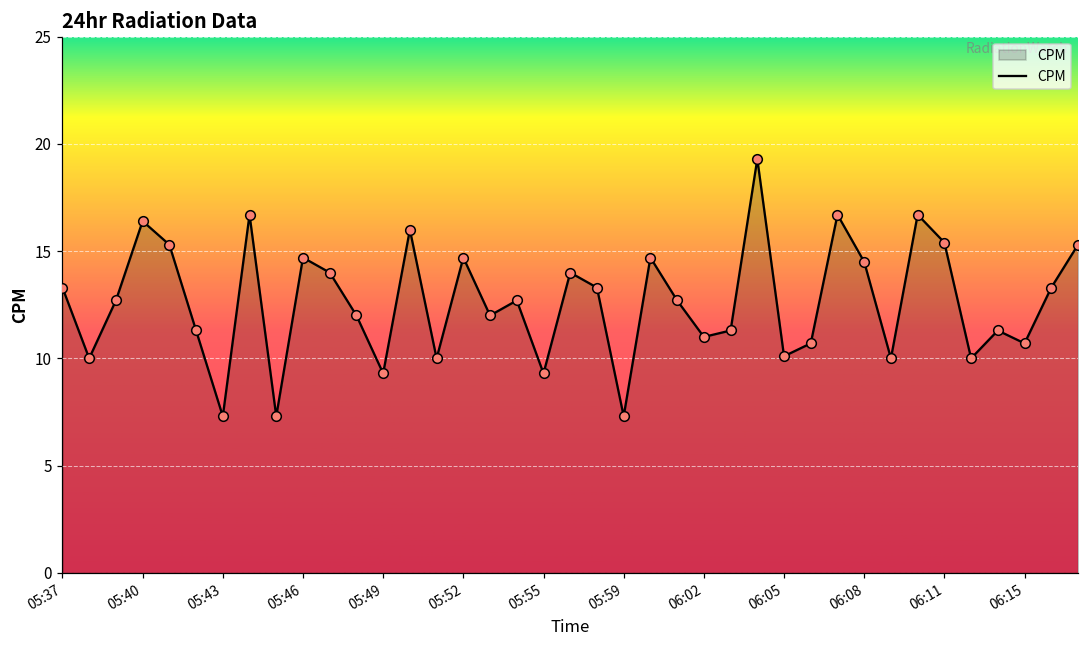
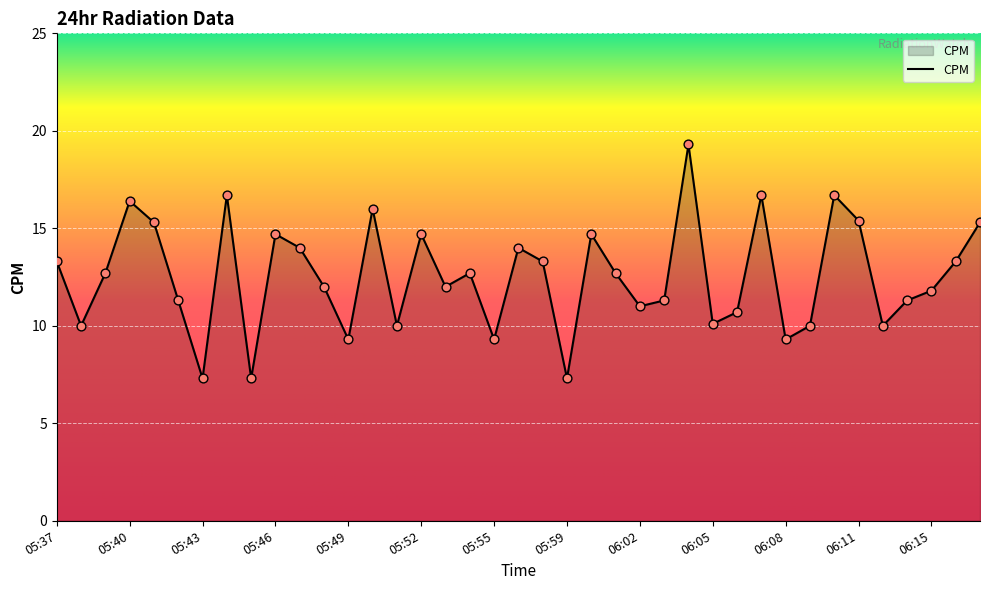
06:08: 14.5 -> 9.3
06:15: 10.7 -> 11.8
